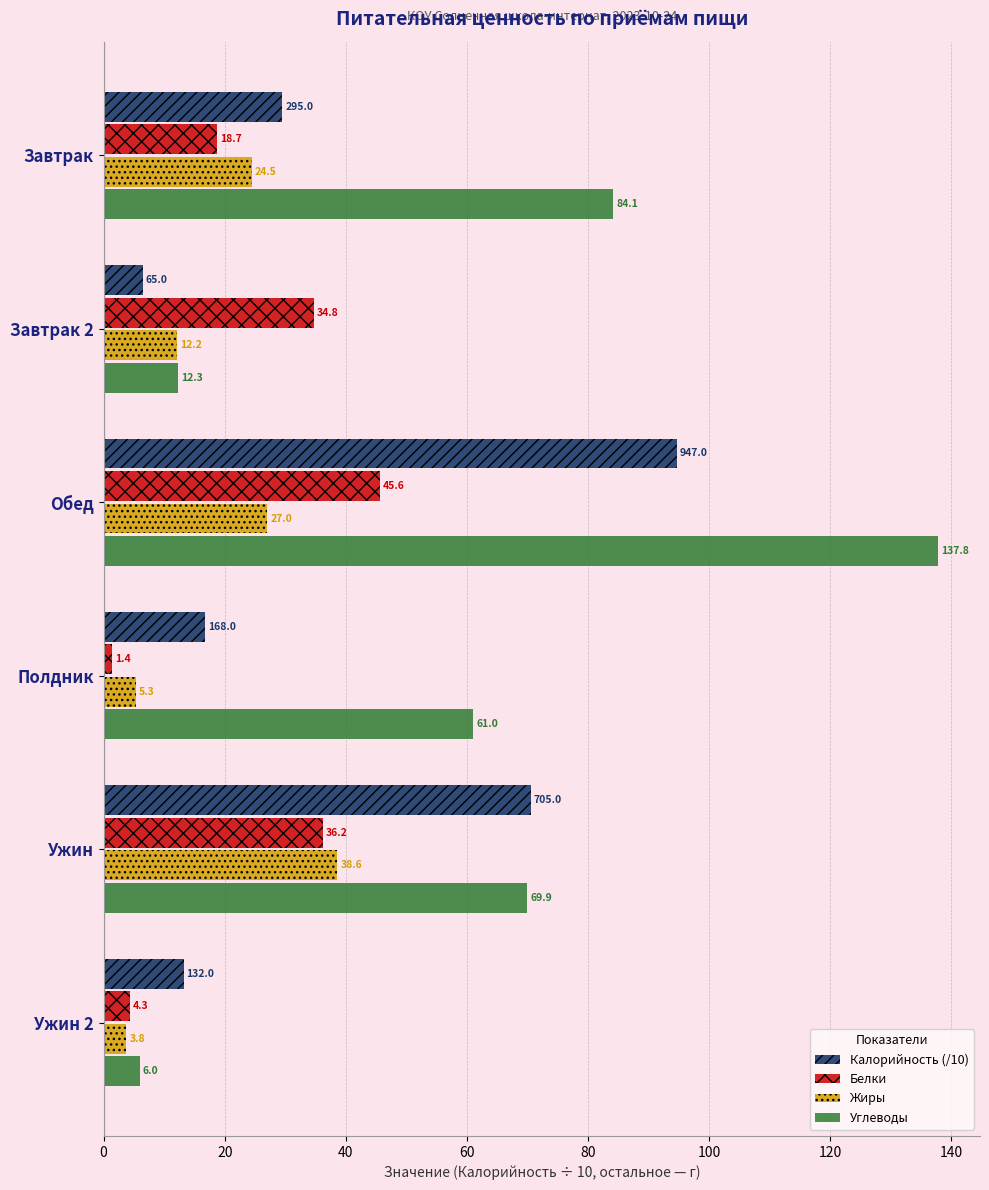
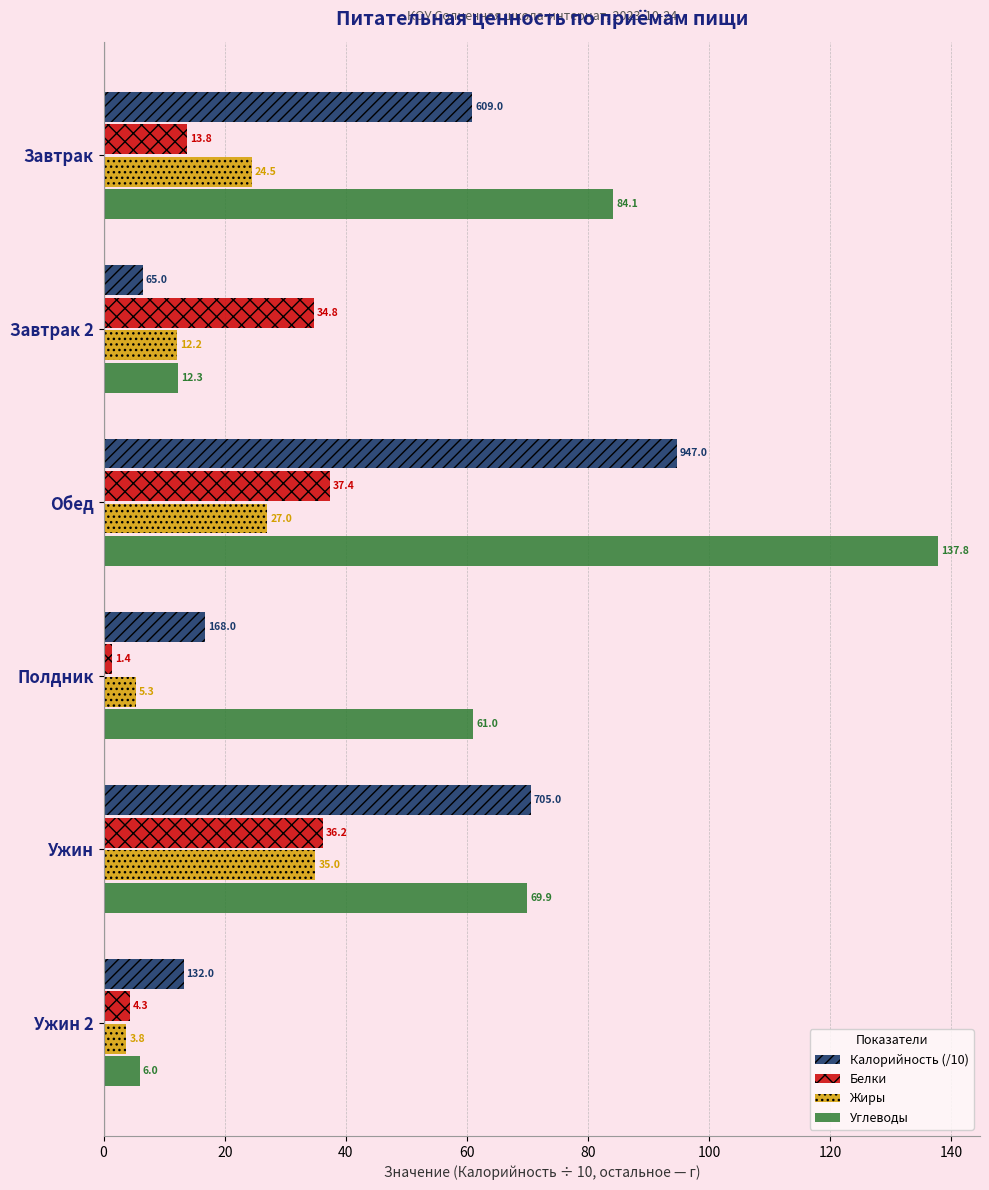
Калорийность (/10), Завтрак: 295.0 -> 609.0
Белки, Завтрак: 18.7 -> 13.8
Белки, Обед: 45.6 -> 37.4
Жиры, Ужин: 38.6 -> 35.0
